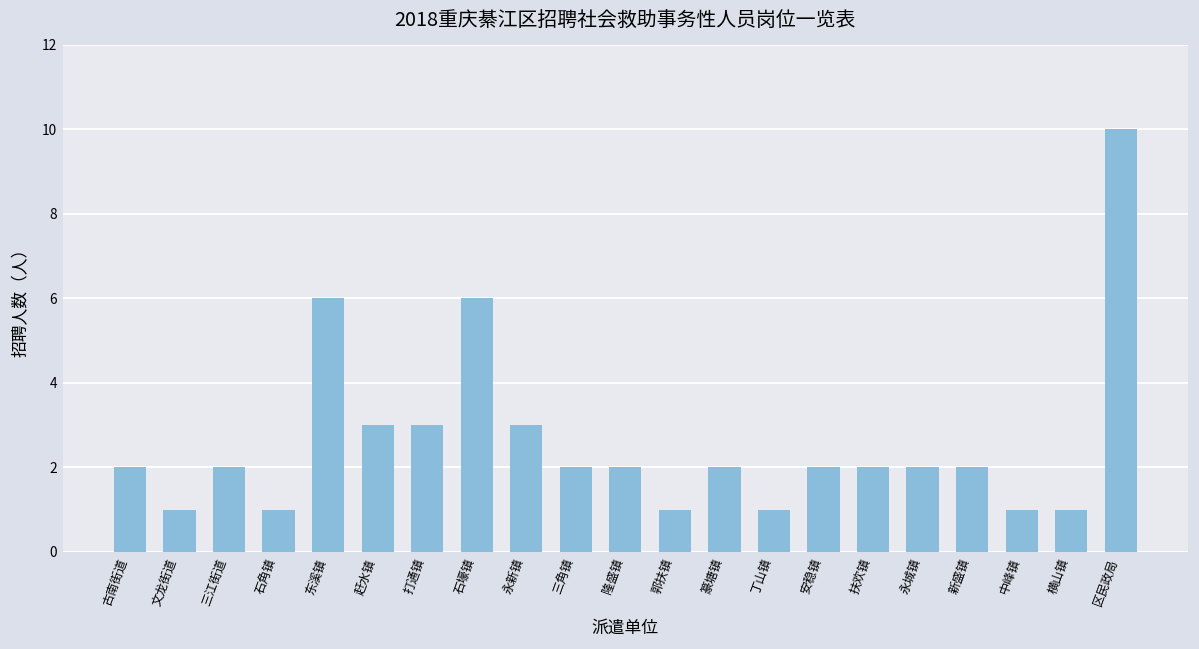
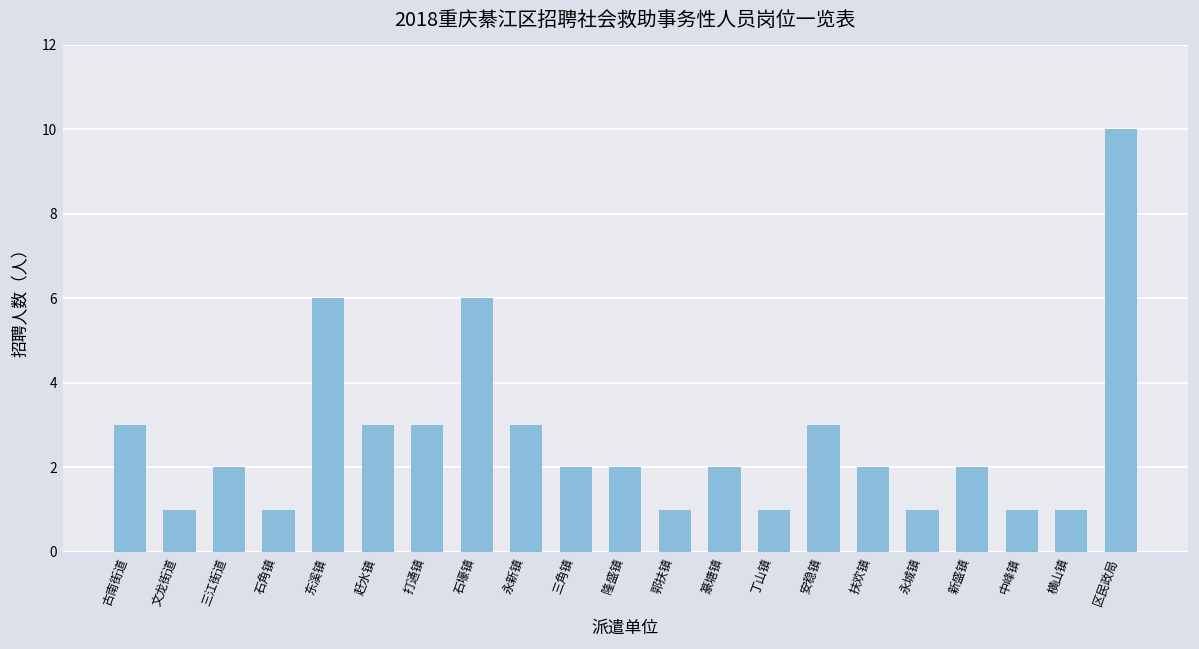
古南街道: 2 -> 3
安稳镇: 2 -> 3
永城镇: 2 -> 1
